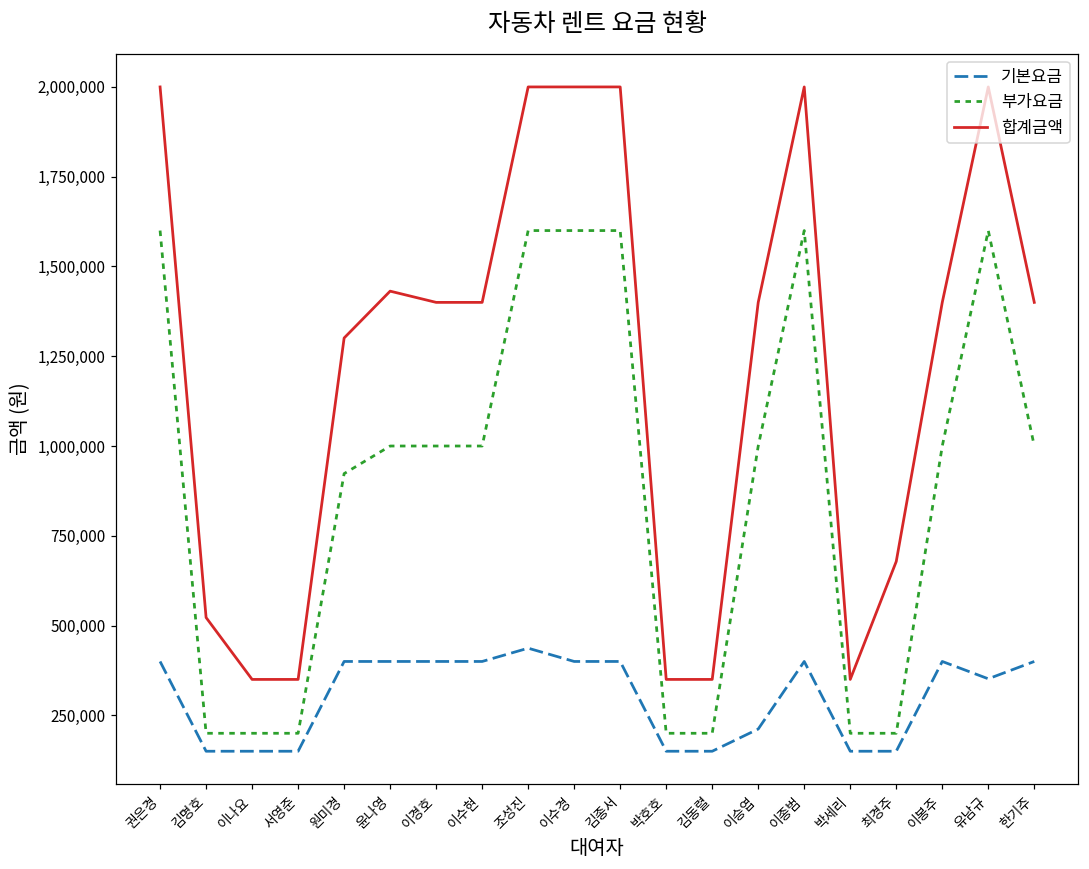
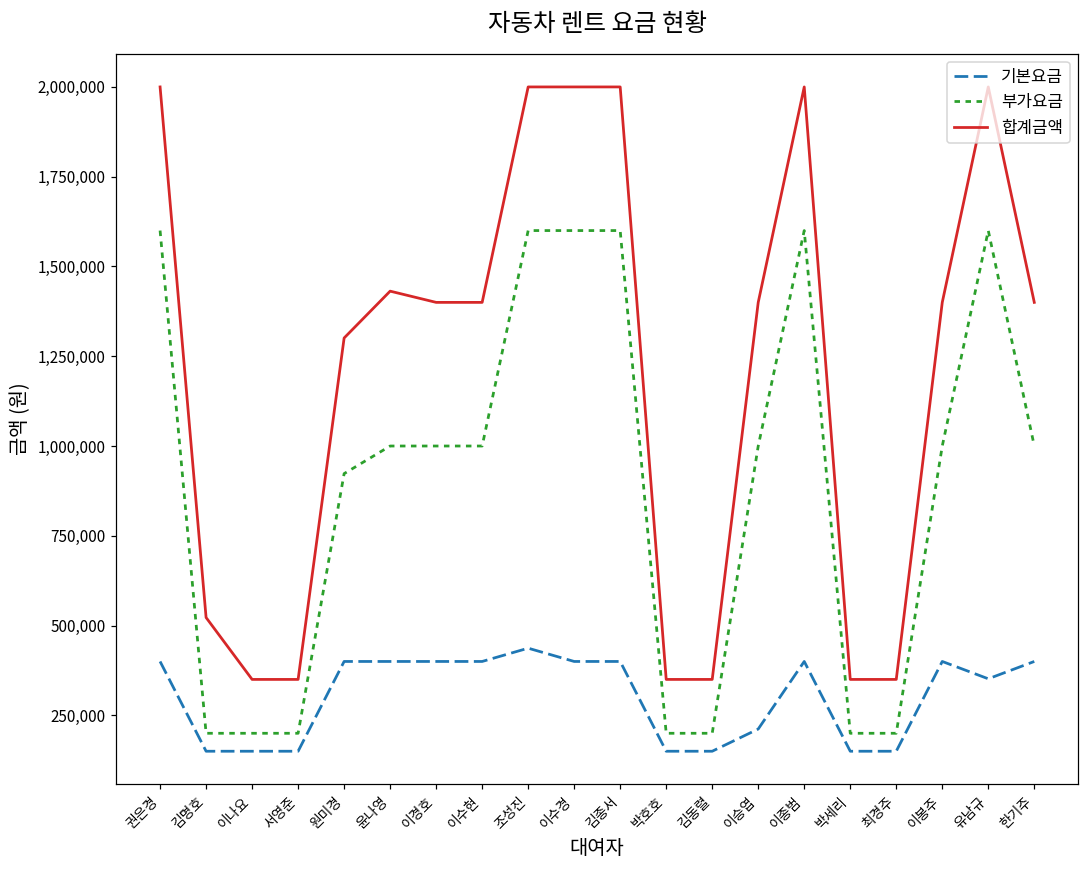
합계금액, 최경주: 680,000 -> 350,000
